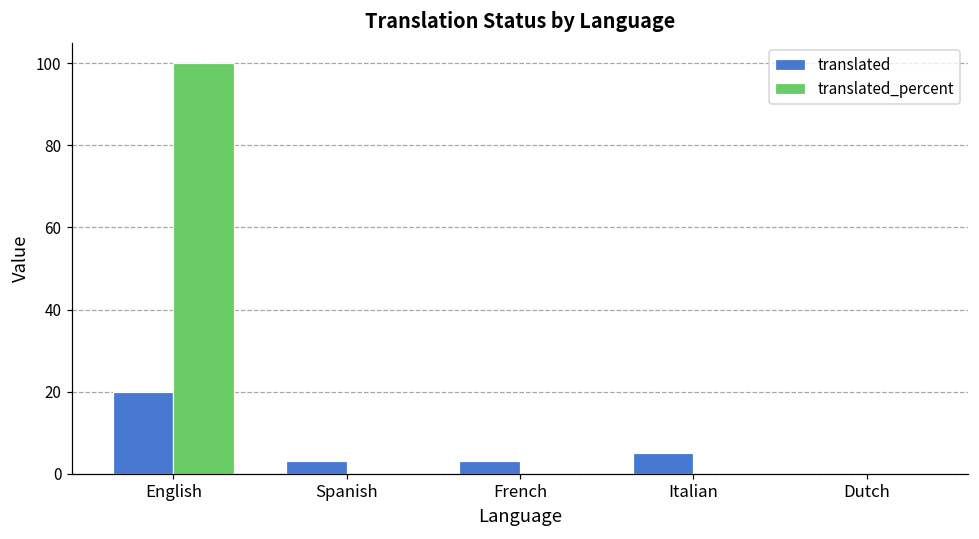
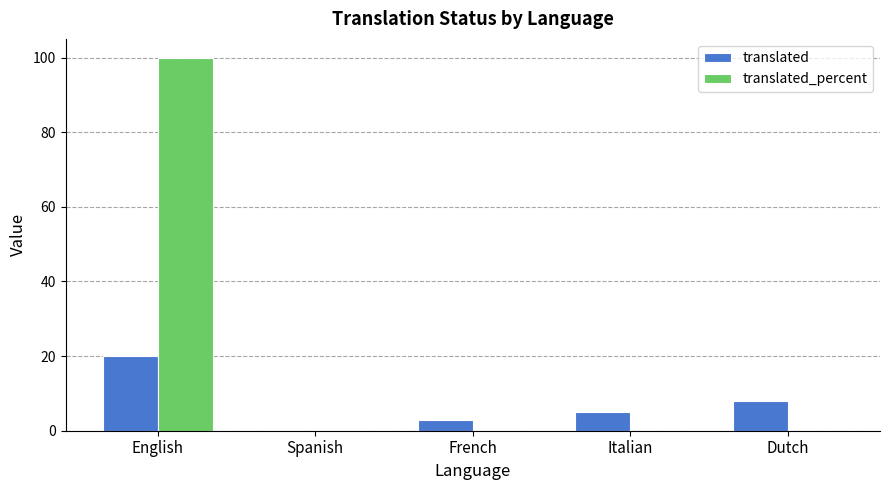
translated, Spanish: 3 -> 0
translated, Dutch: 0 -> 8
